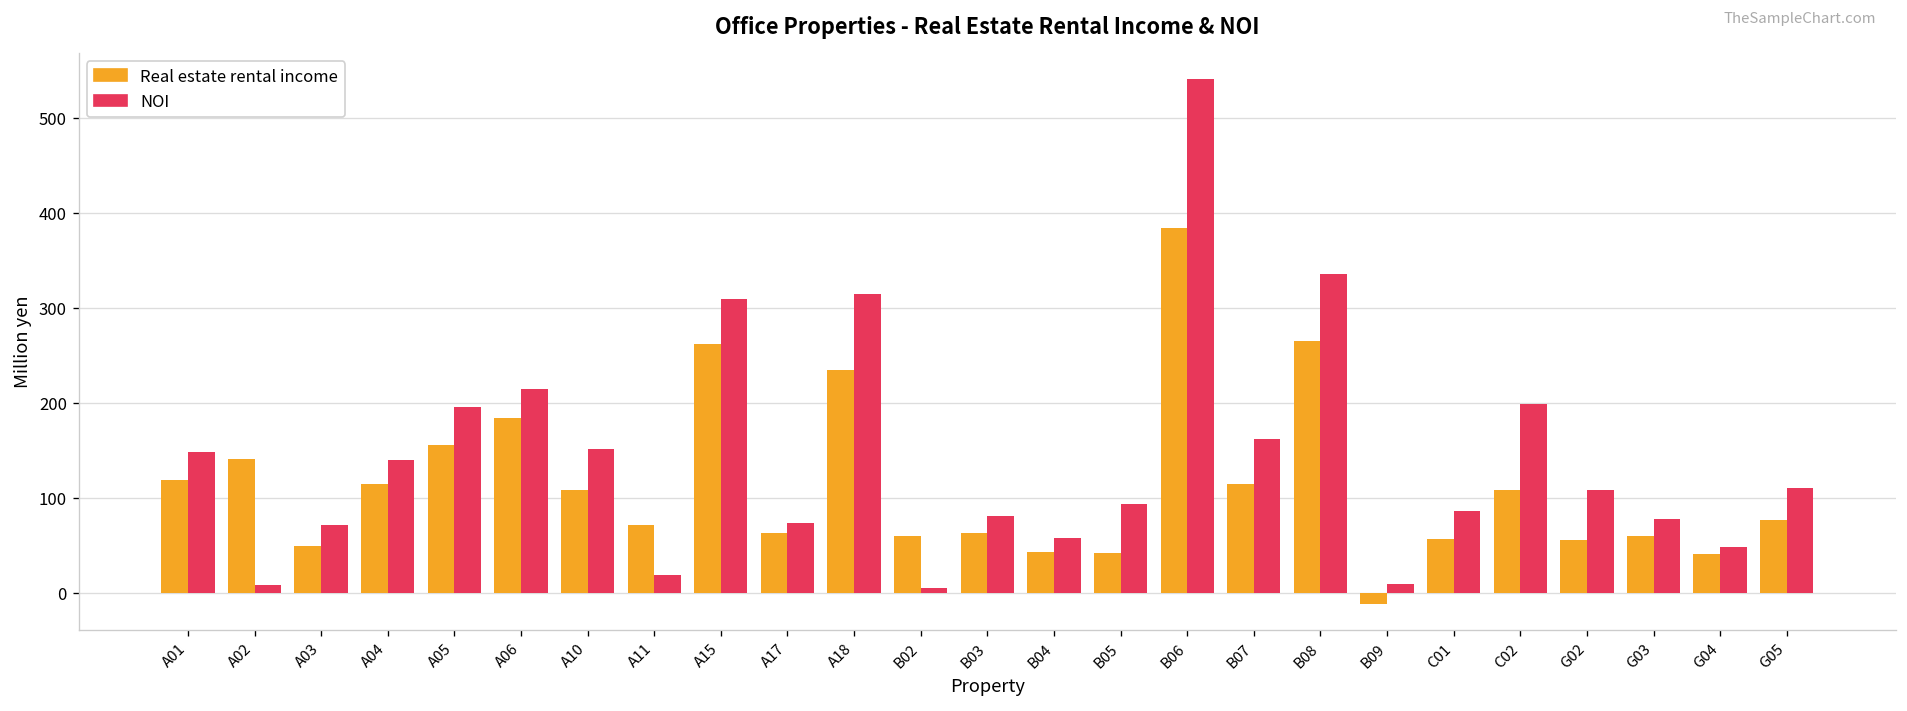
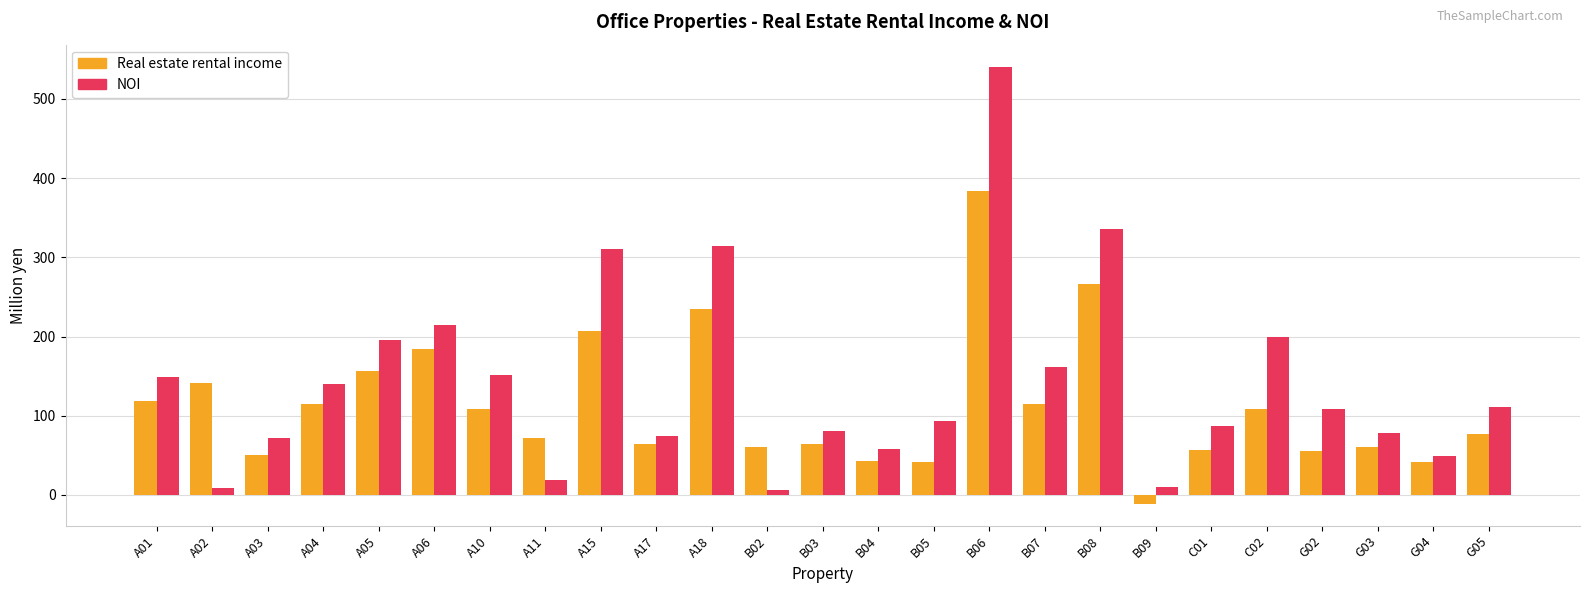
Real estate rental income, A15: 260 -> 210
